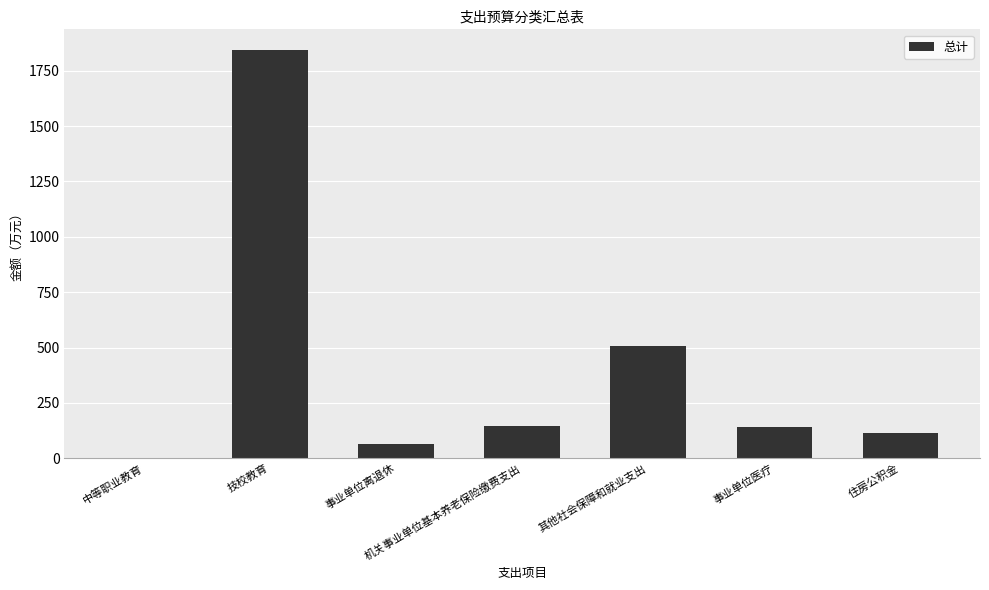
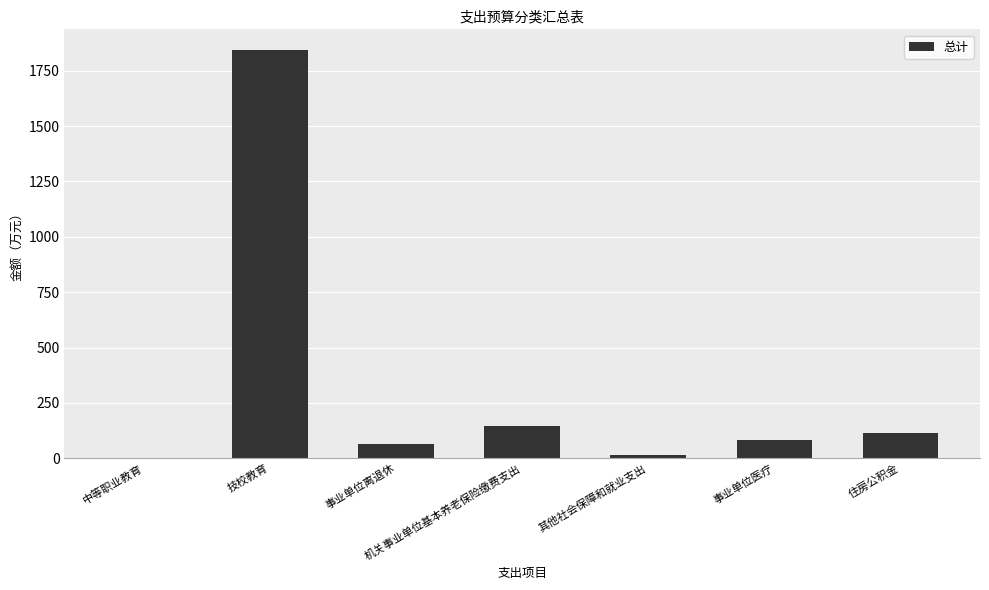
其他社会保障和就业支出: 510 -> 20
事业单位医疗: 140 -> 80
